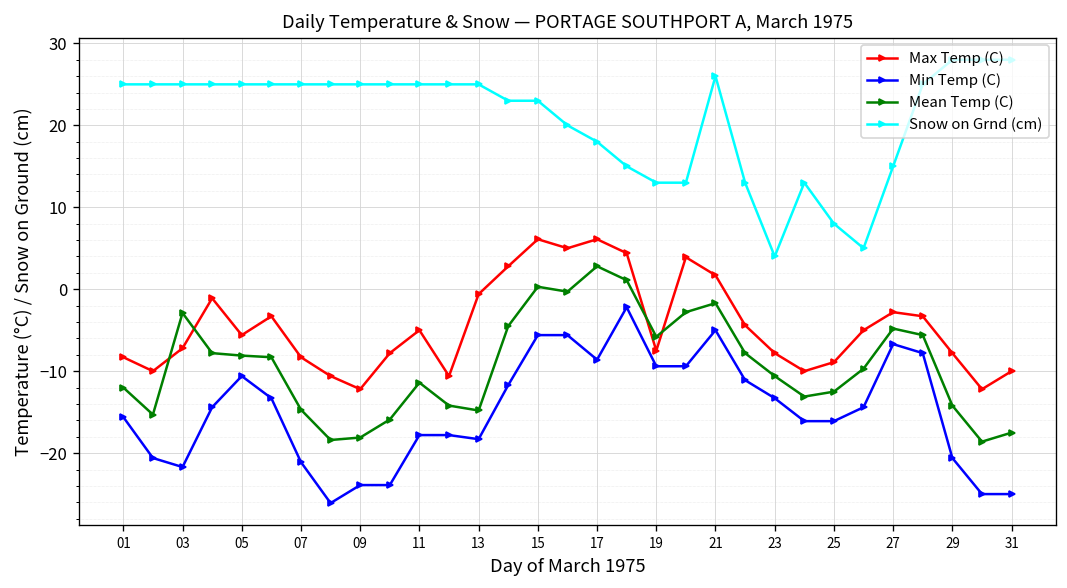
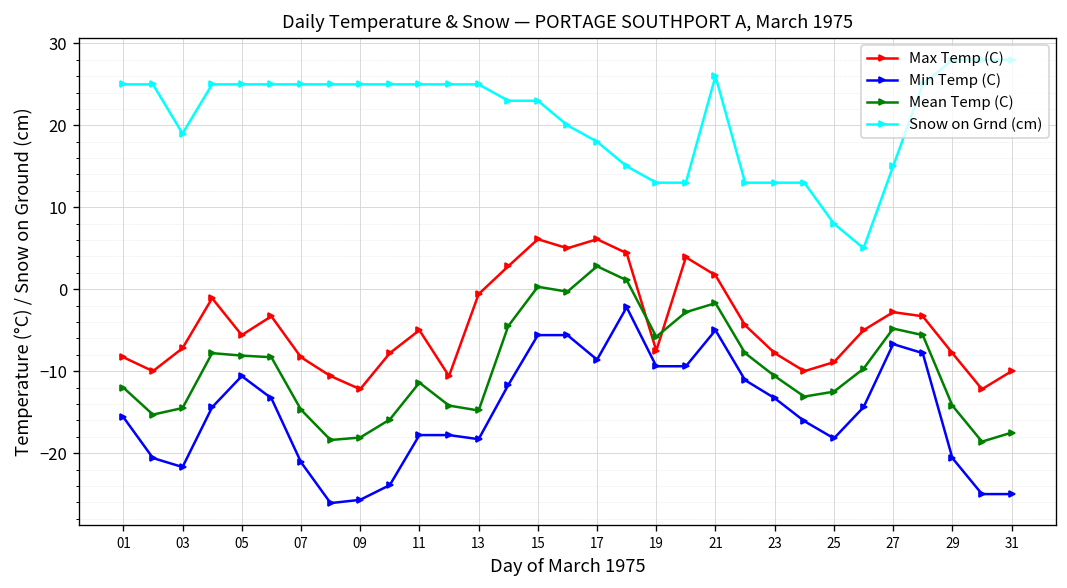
Mean Temp (C), 03: -3 -> -15
Snow on Grnd (cm), 03: 25 -> 19
Min Temp (C), 09: -24 -> -26
Snow on Grnd (cm), 23: 4 -> 13
Min Temp (C), 25: -16 -> -18
